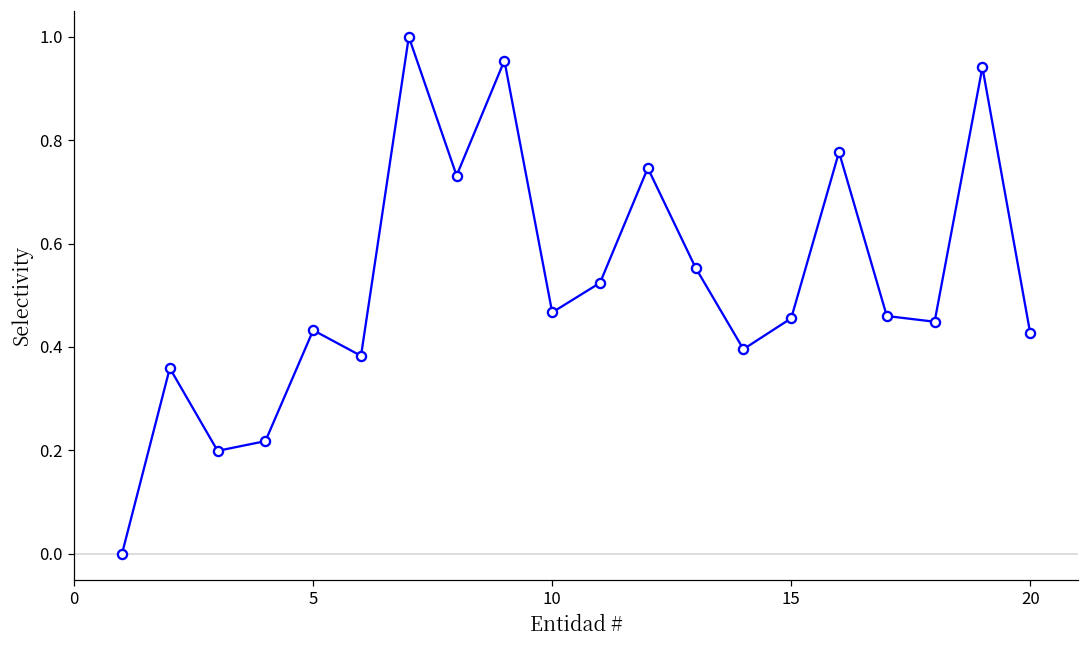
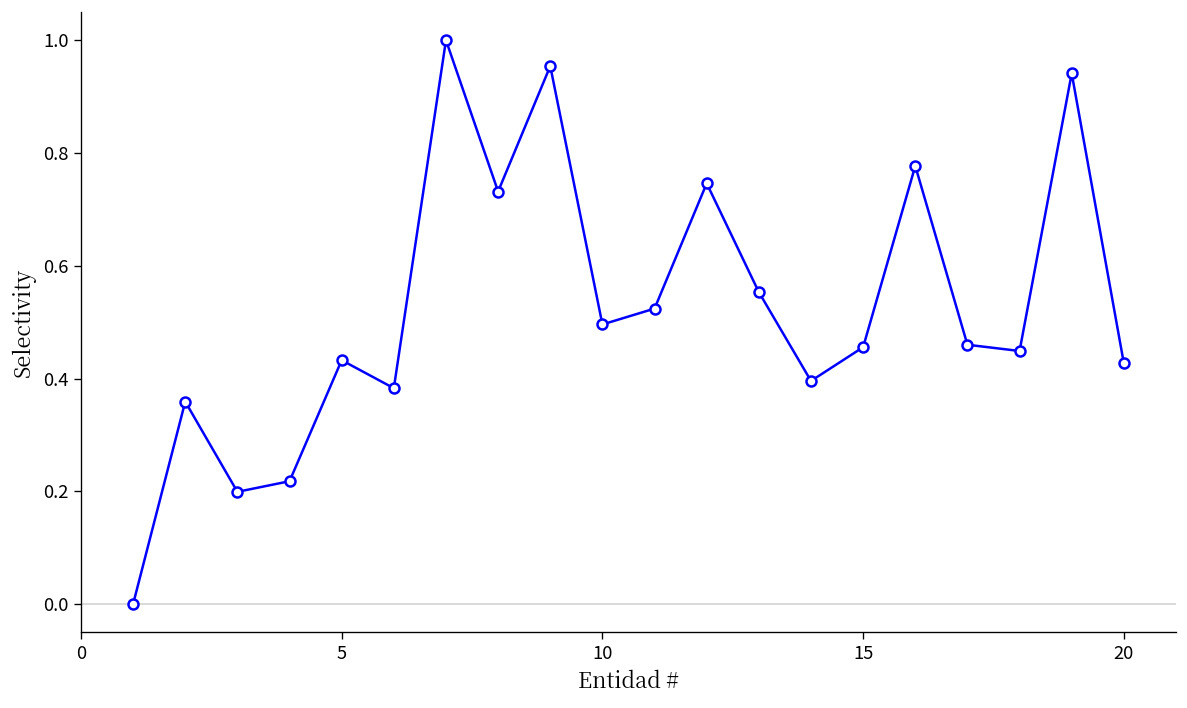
10: 0.47 -> 0.50
